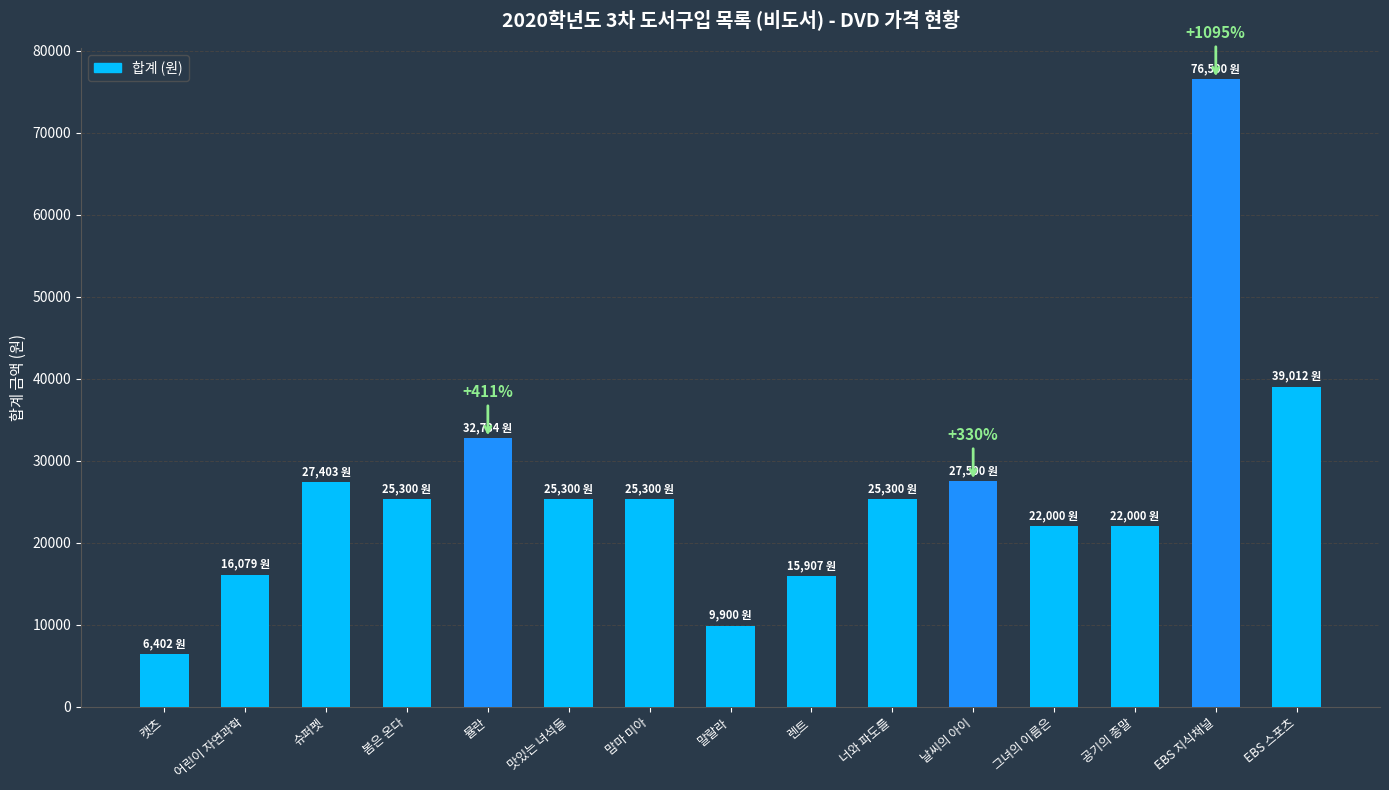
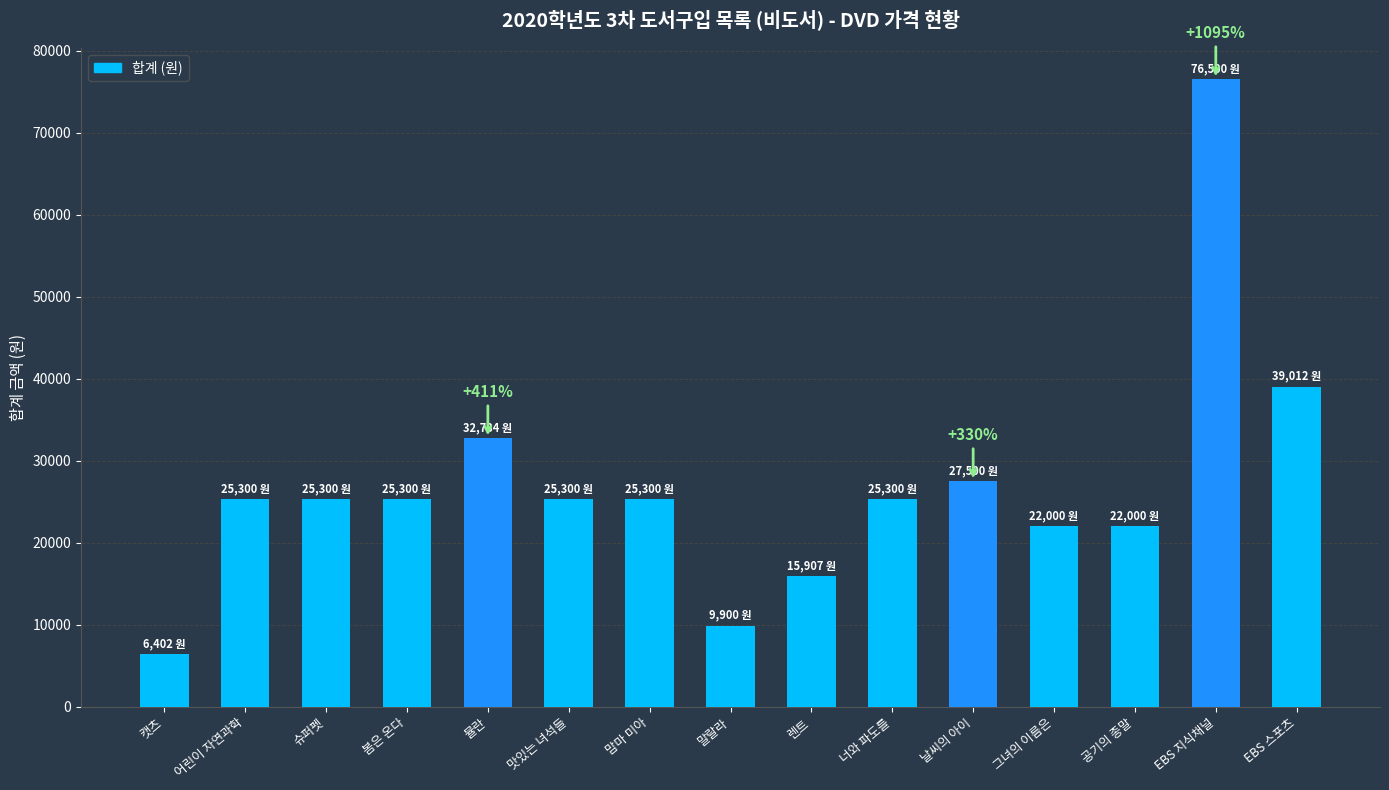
어린이 자연과학: 16,079 -> 25,300
슈퍼펫: 27,403 -> 25,300
